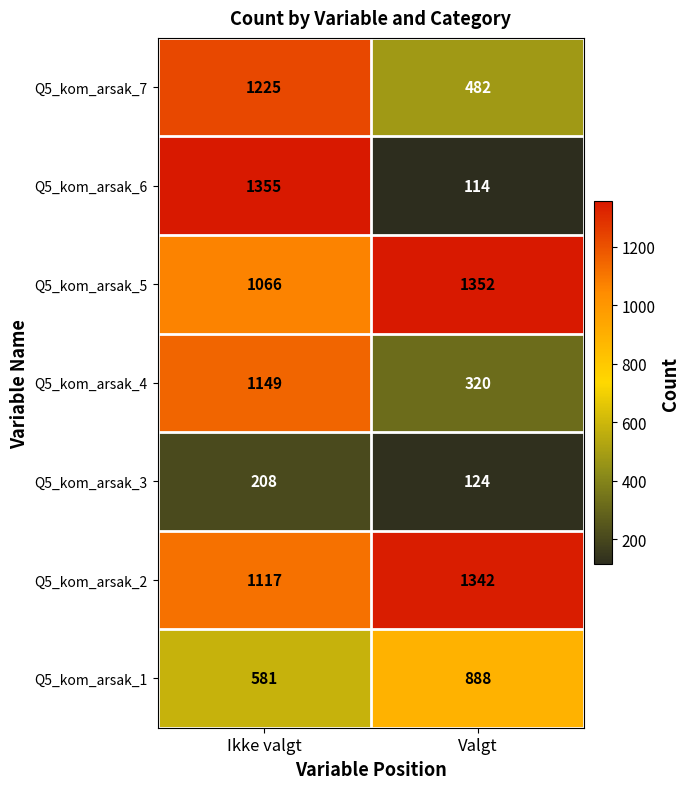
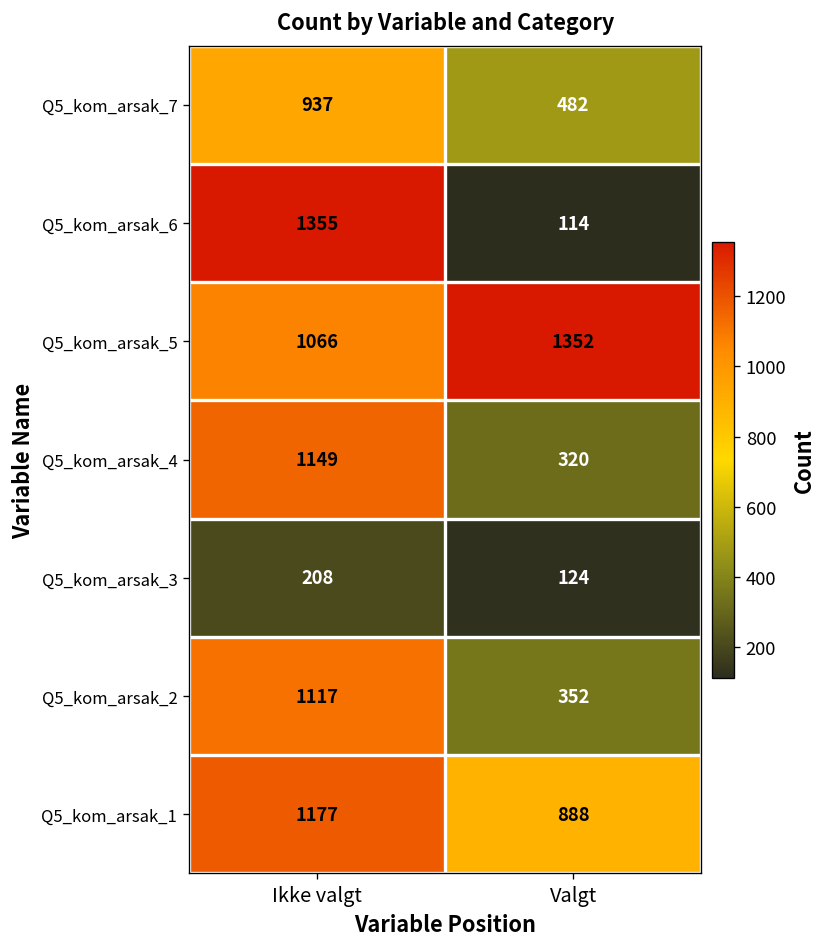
Q5_kom_arsak_7, Ikke valgt: 1225 -> 937
Q5_kom_arsak_2, Valgt: 1342 -> 352
Q5_kom_arsak_1, Ikke valgt: 581 -> 1177
